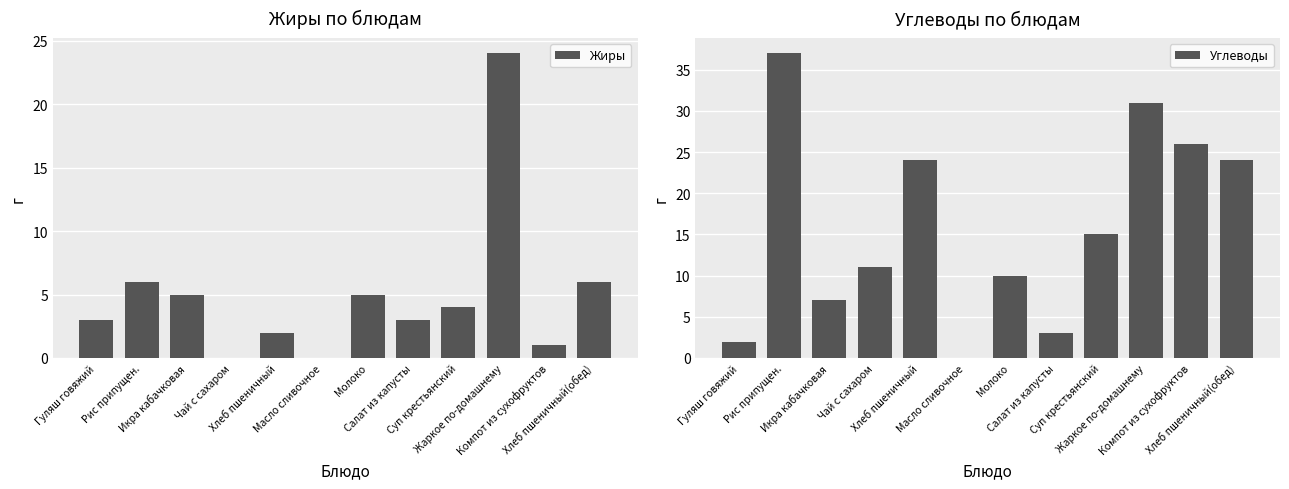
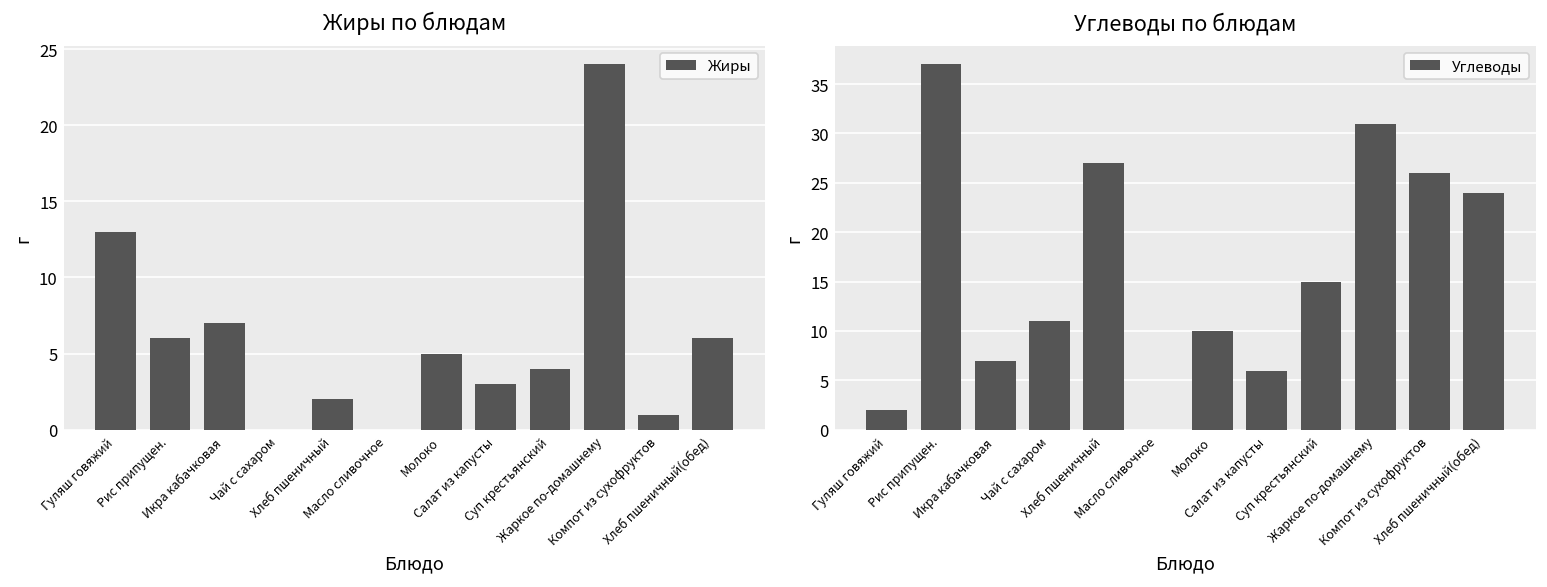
Жиры по блюдам, Гуляш говяжий: 3 -> 13
Жиры по блюдам, Икра кабачковая: 5 -> 7
Углеводы по блюдам, Хлеб пшеничный: 24 -> 27
Углеводы по блюдам, Салат из капусты: 3 -> 6
